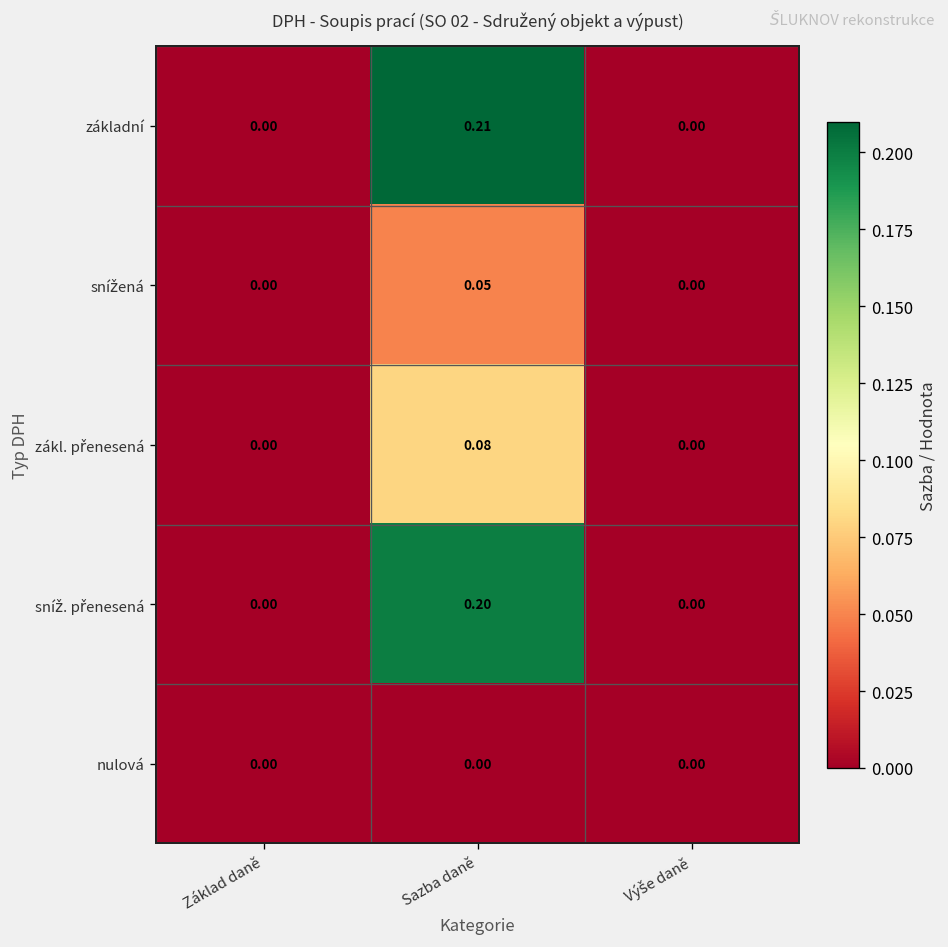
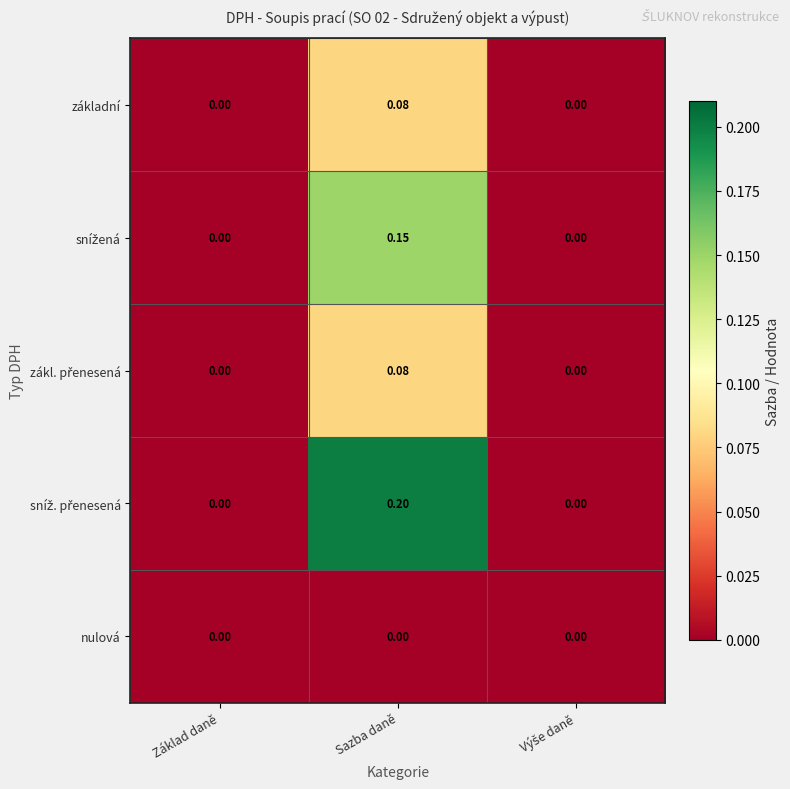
základní, Sazba daně: 0.21 -> 0.08
snížená, Sazba daně: 0.05 -> 0.15
